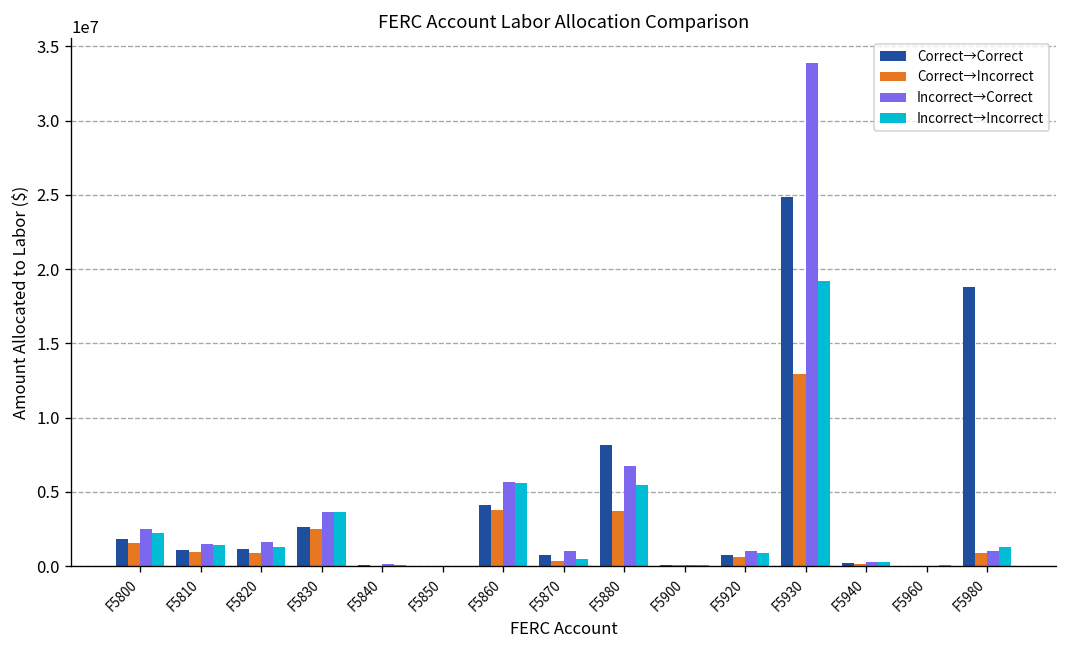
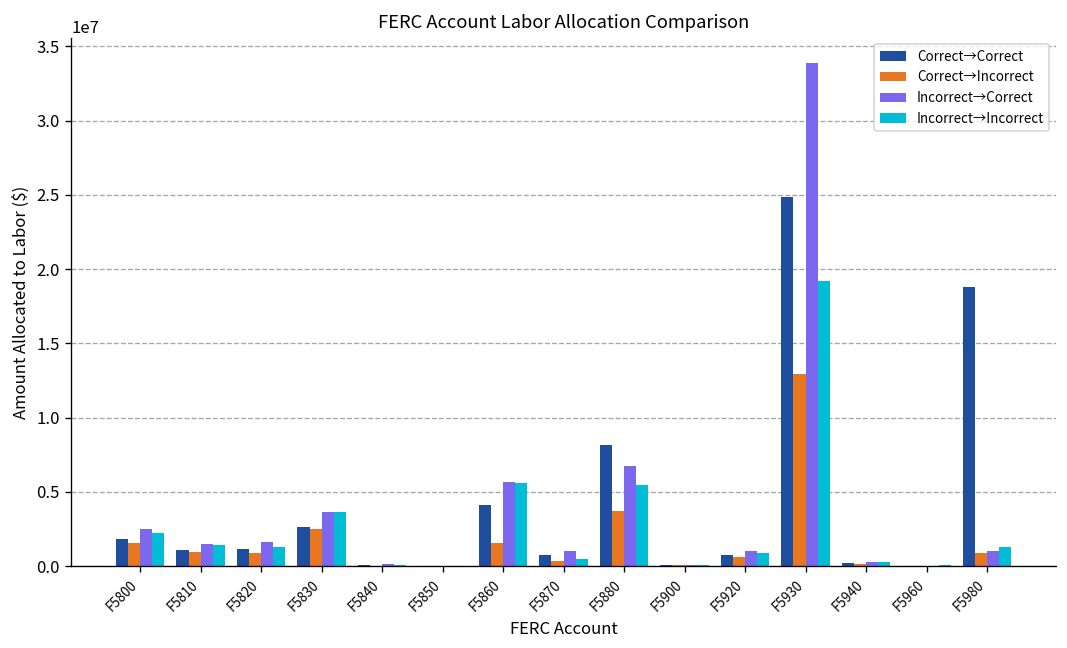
Correct→Incorrect, F5860: 3800000 -> 1600000
